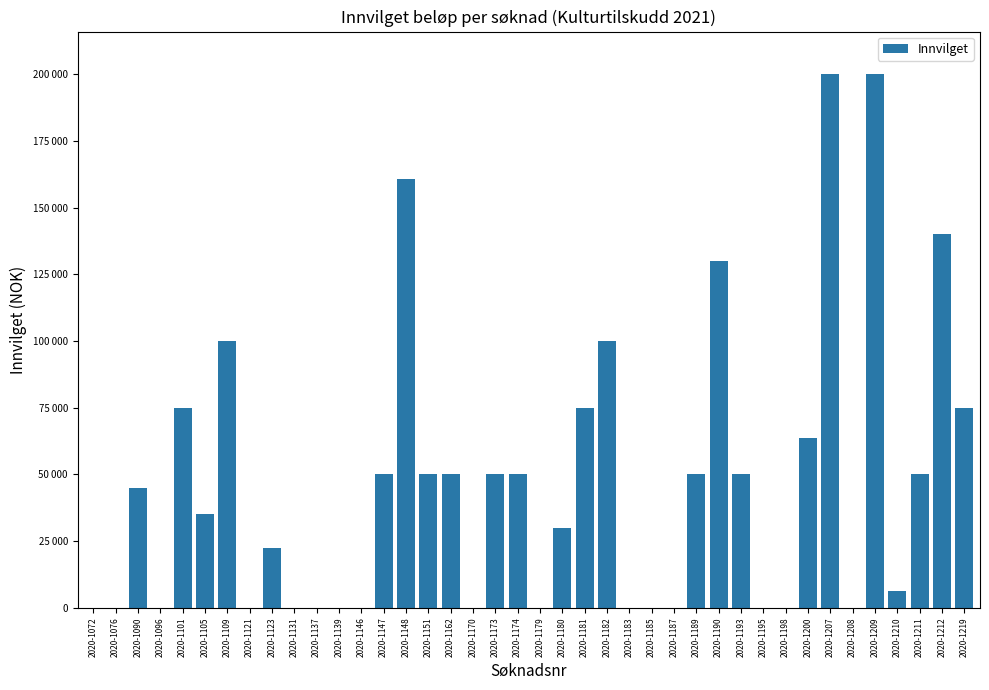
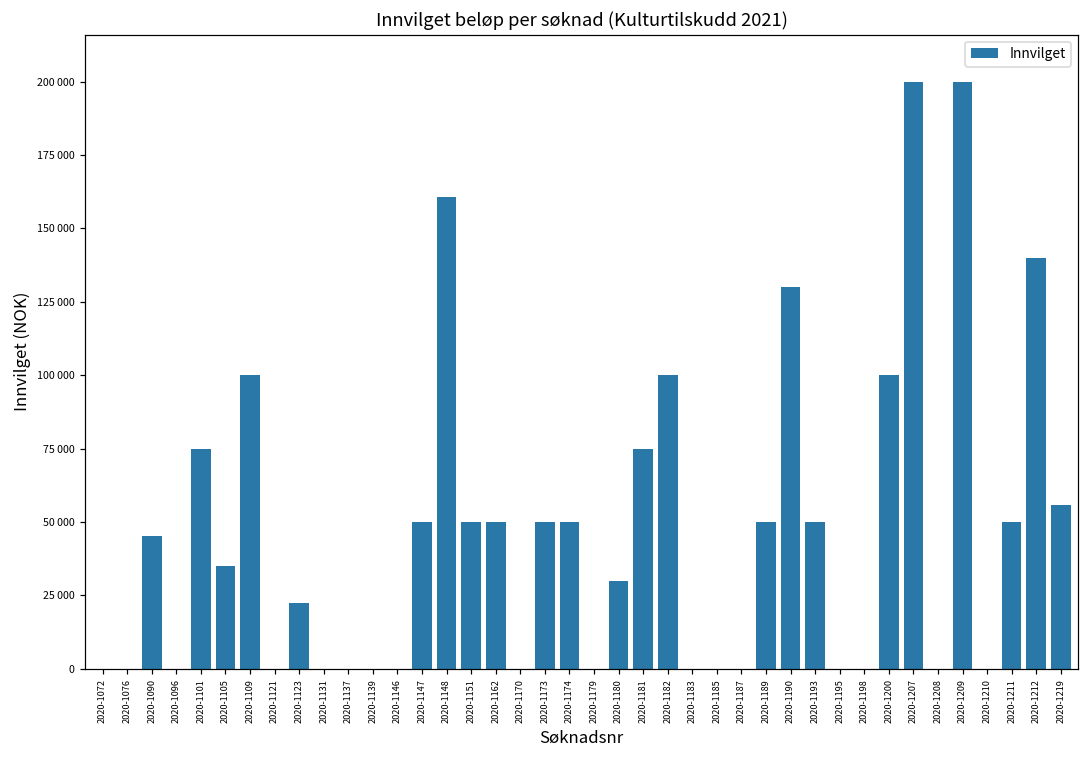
2020-1200: 64000 -> 100000
2020-1210: 6000 -> 0
2020-1219: 75000 -> 56000
